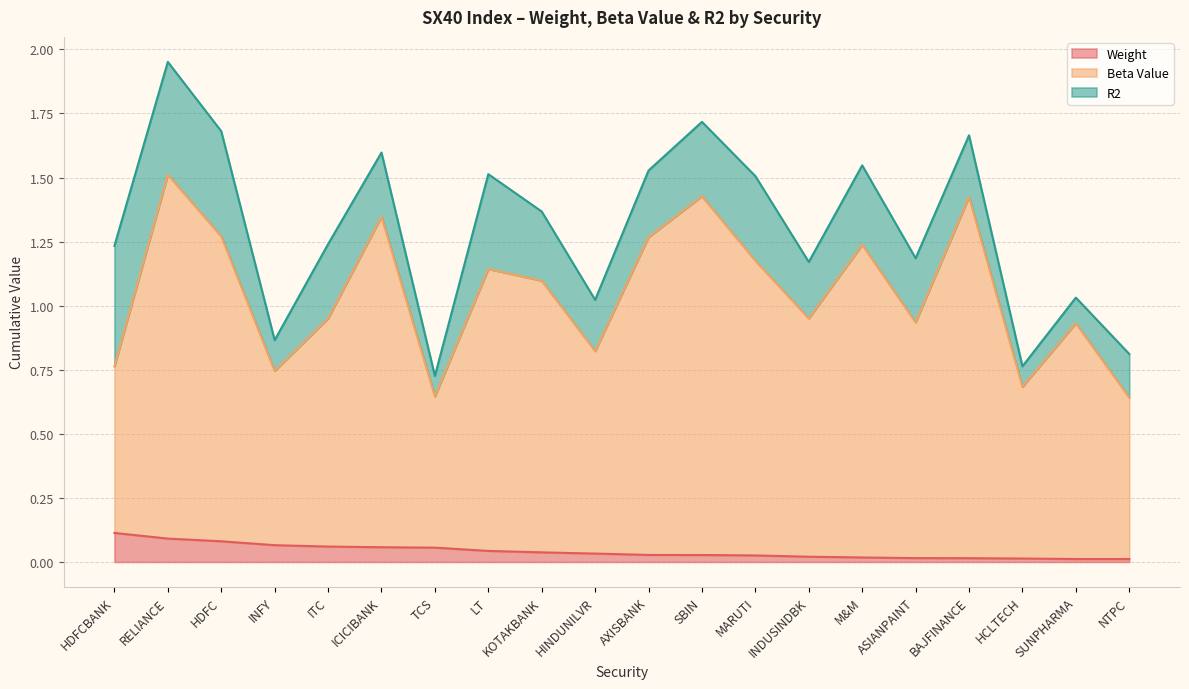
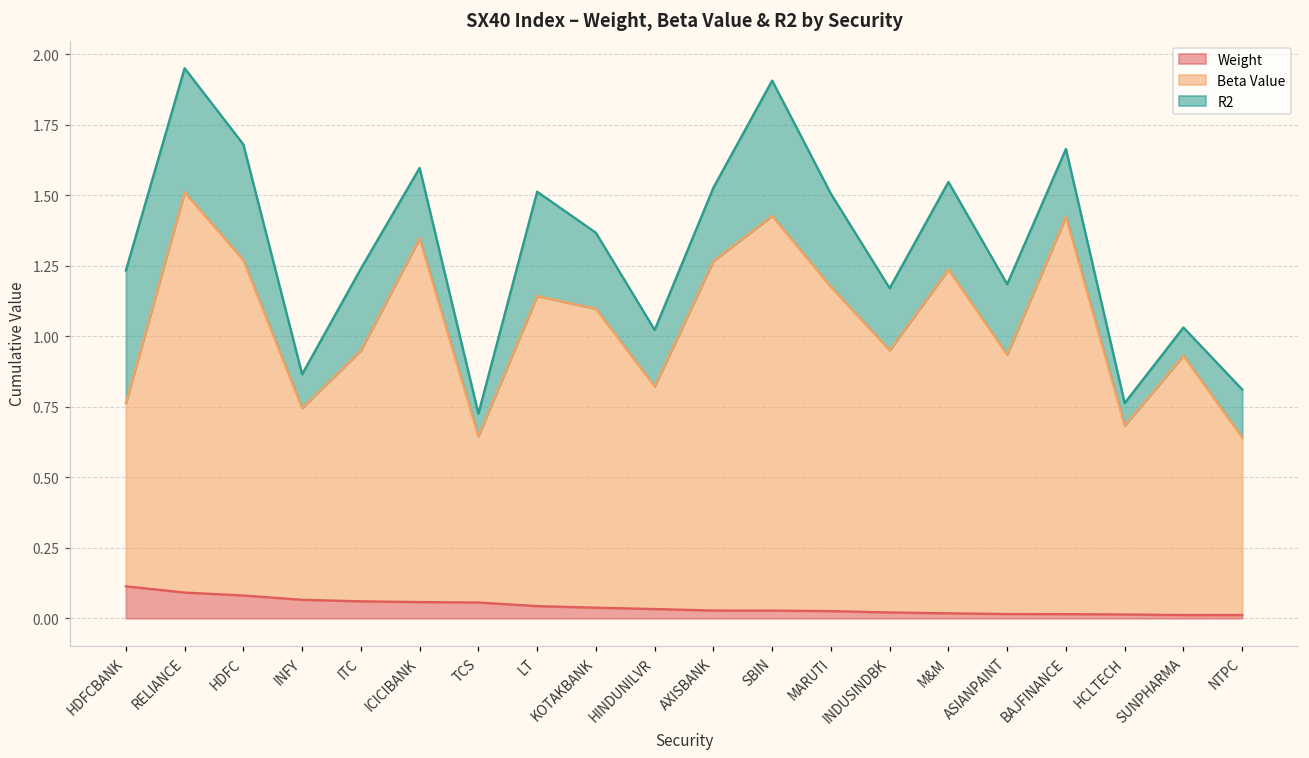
R2, SBIN: 0.29 -> 0.48
